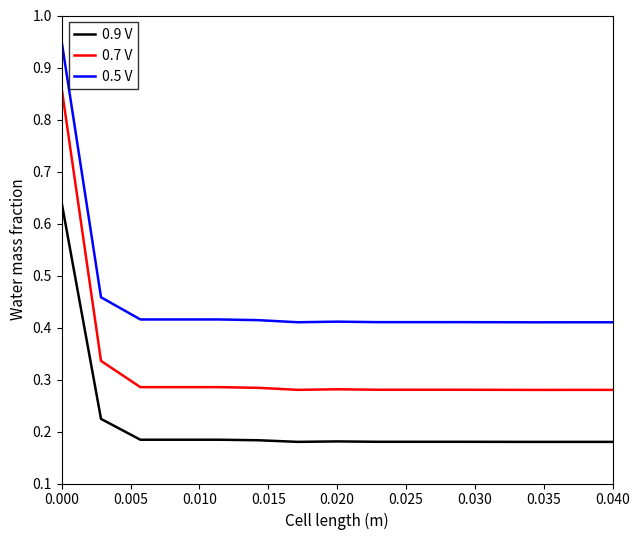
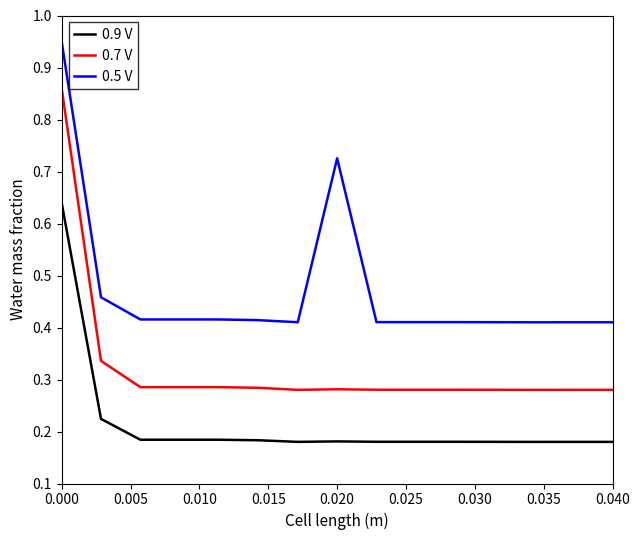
0.5 V, 0.020: 0.41 -> 0.73
